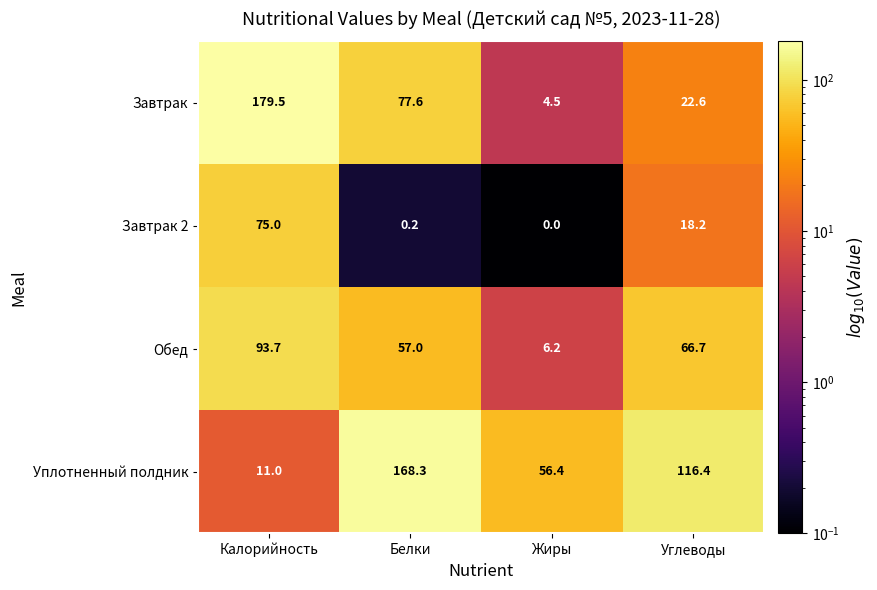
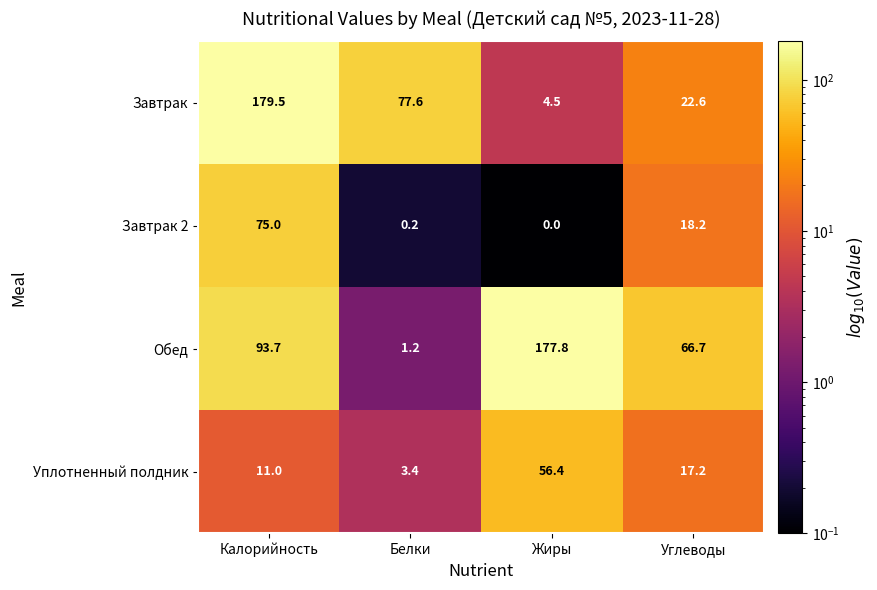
Обед, Белки: 57.0 -> 1.2
Обед, Жиры: 6.2 -> 177.8
Уплотненный полдник, Белки: 168.3 -> 3.4
Уплотненный полдник, Углеводы: 116.4 -> 17.2
